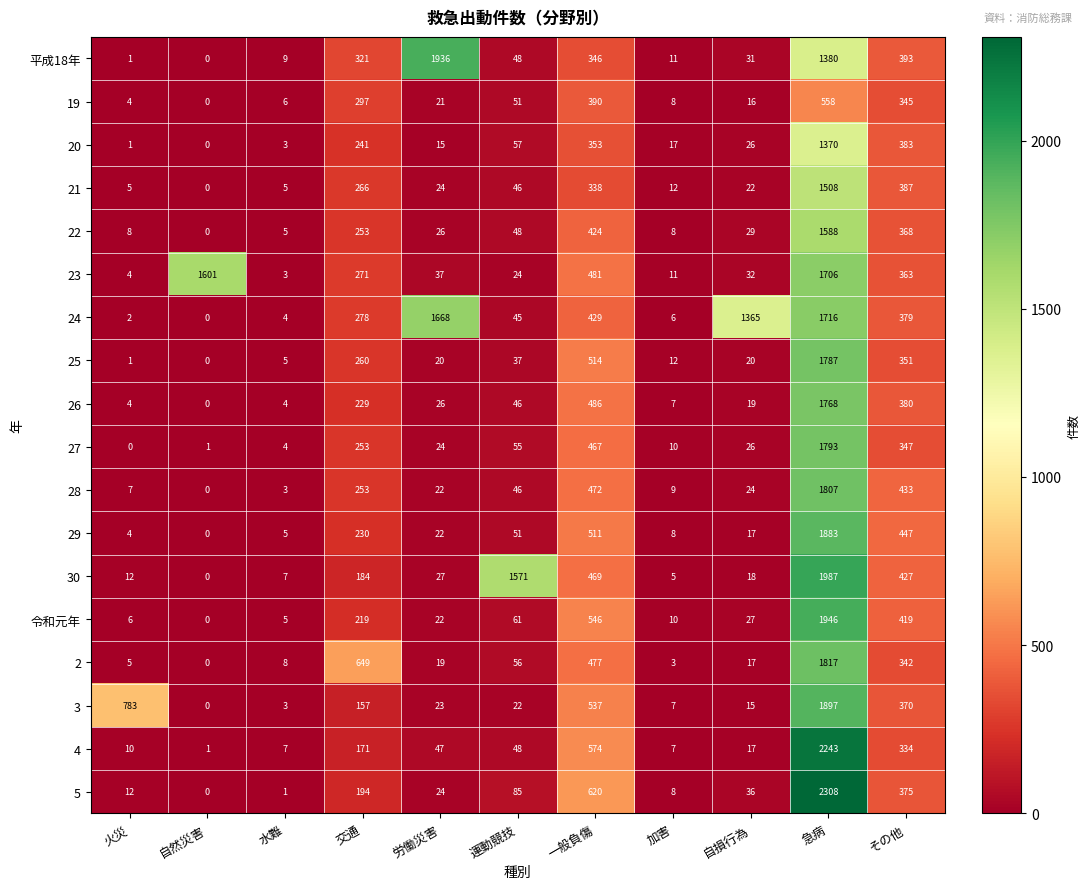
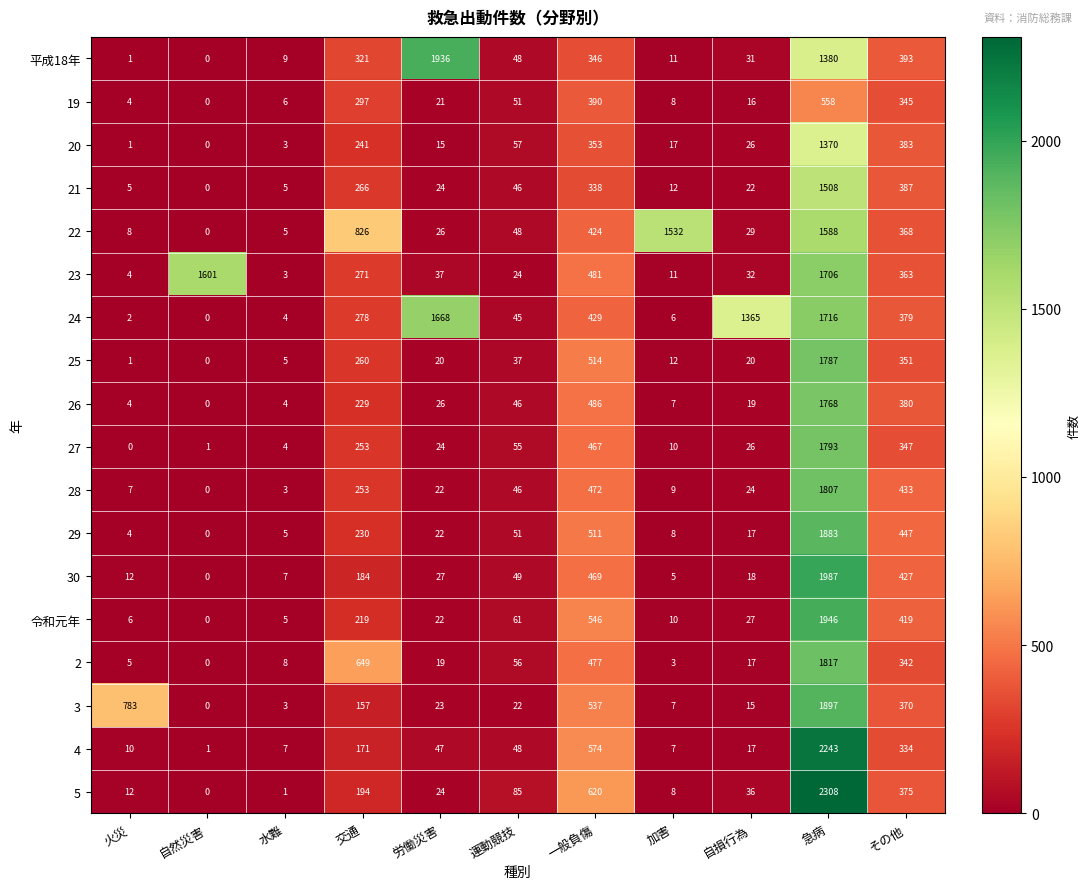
22, 交通: 253 -> 826
22, 加害: 8 -> 1532
30, 運動競技: 1571 -> 49
